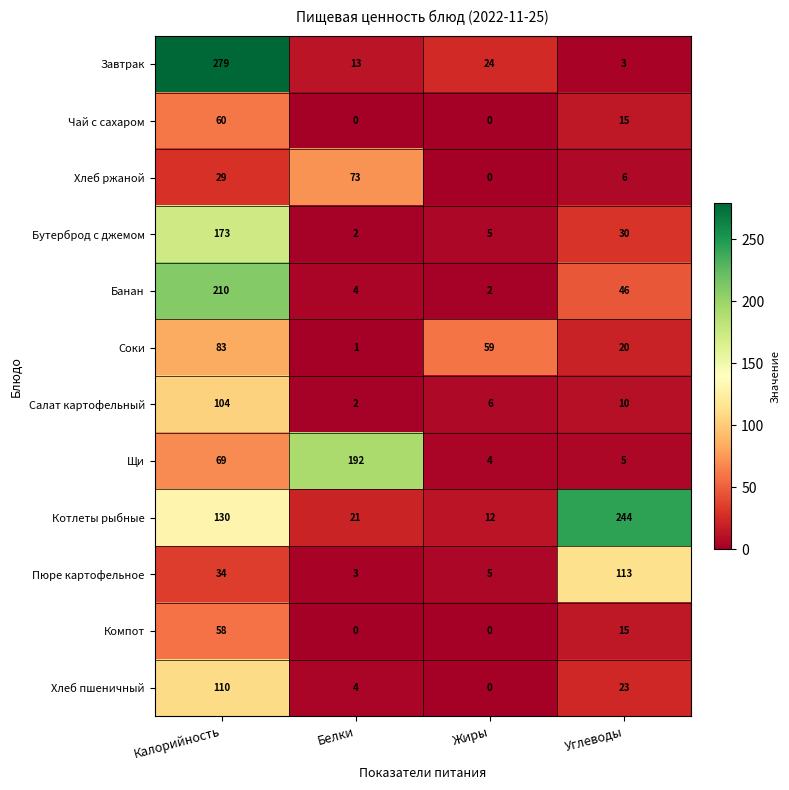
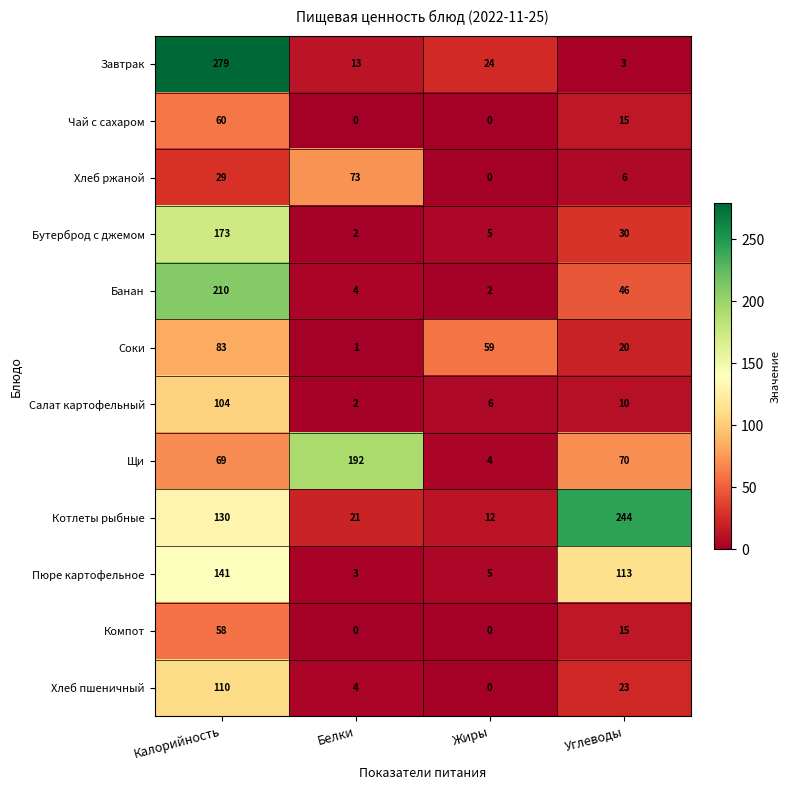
Щи, Углеводы: 5 -> 70
Пюре картофельное, Калорийность: 34 -> 141
